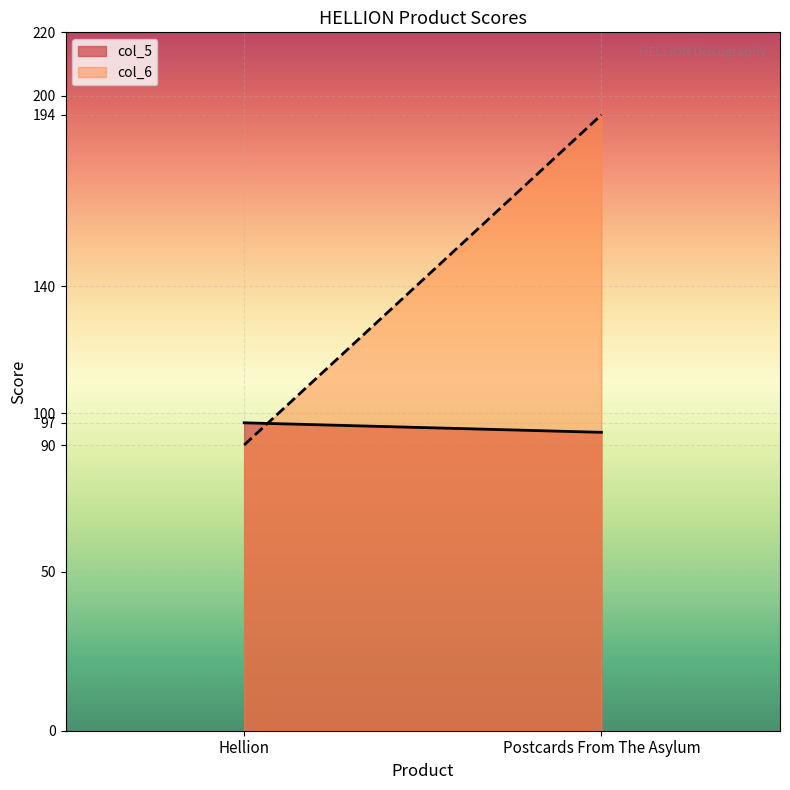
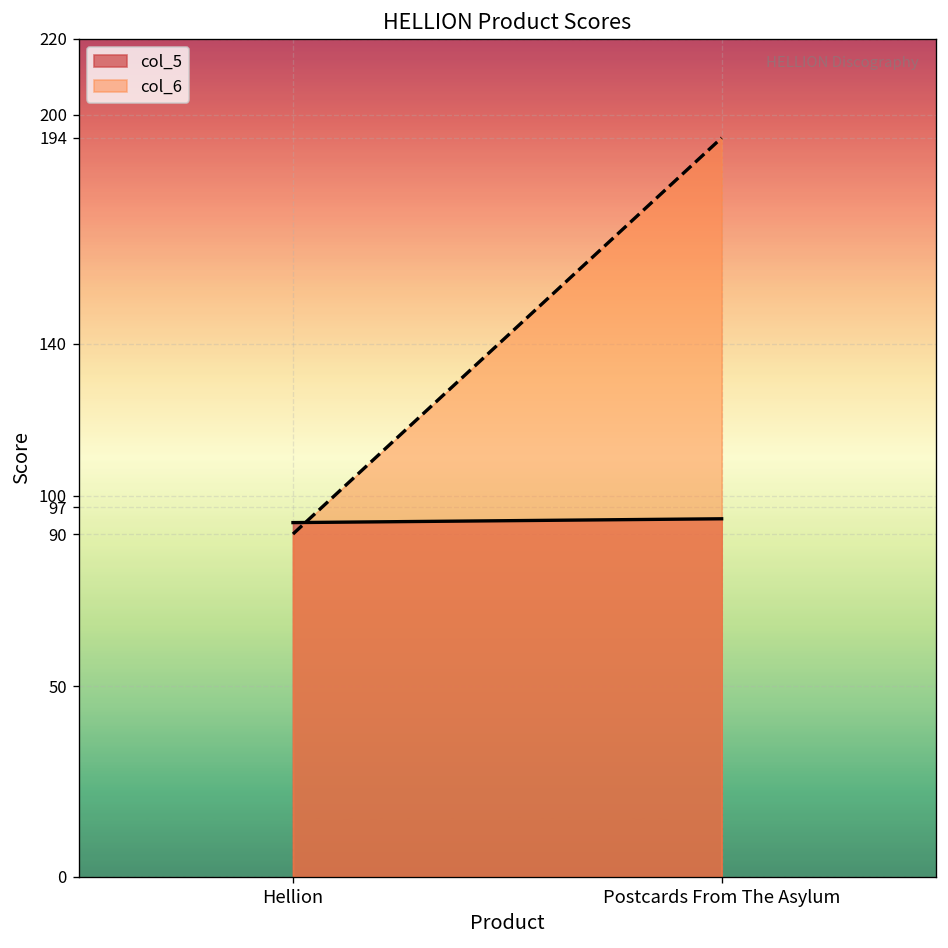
col_5, Hellion: 97 -> 93
